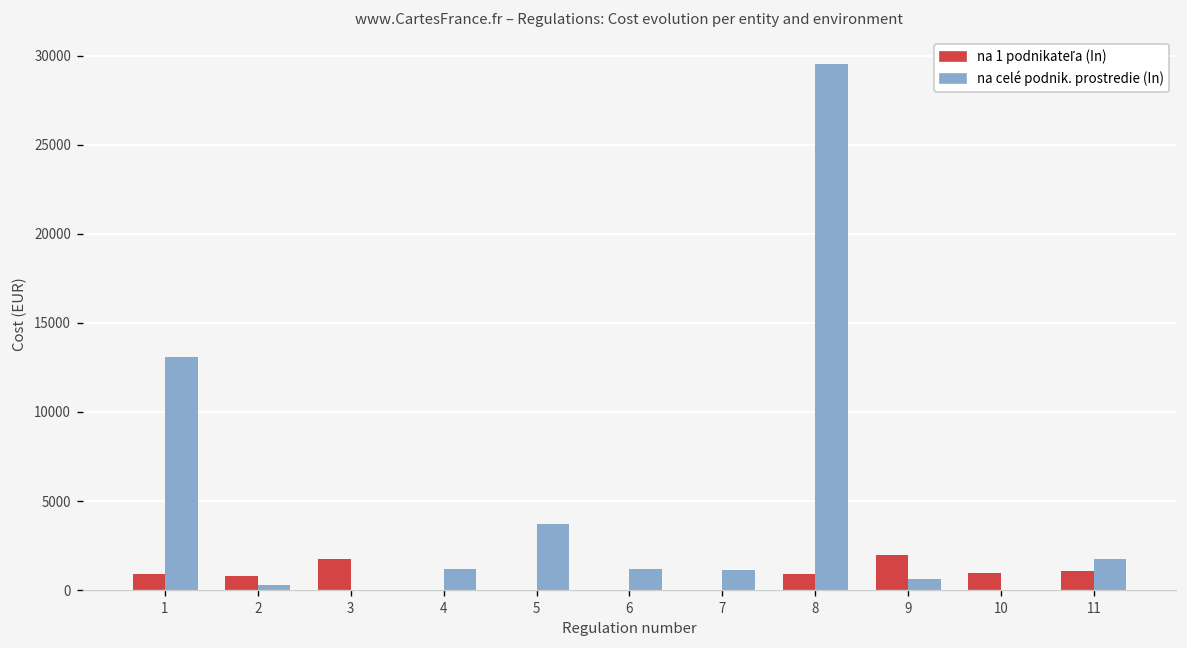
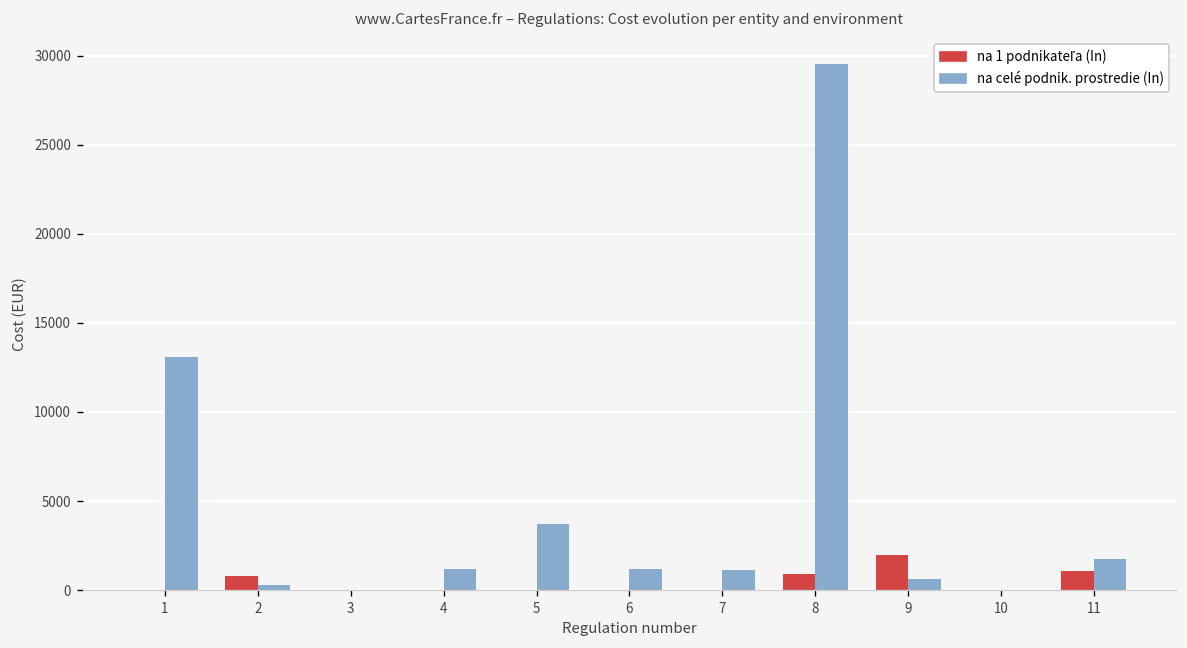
na 1 podnikateľa (In), 1: 900 -> 0
na 1 podnikateľa (In), 3: 1700 -> 0
na 1 podnikateľa (In), 10: 1000 -> 0
